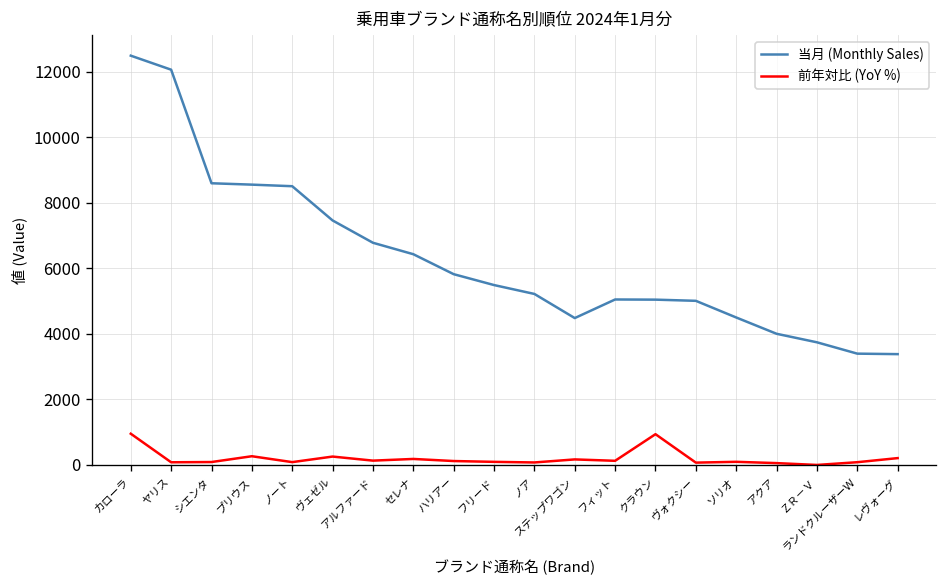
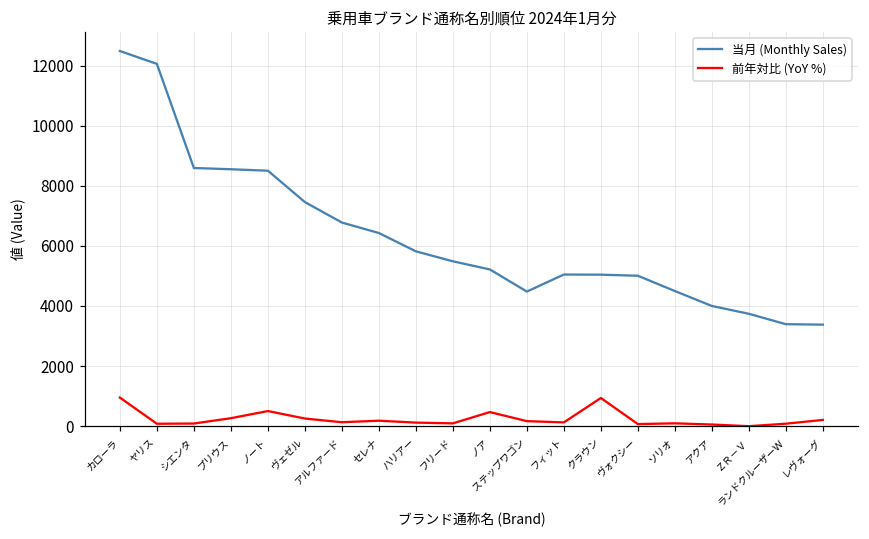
前年対比 (YoY %), ノート: 100 -> 500
前年対比 (YoY %), ノア: 100 -> 500
